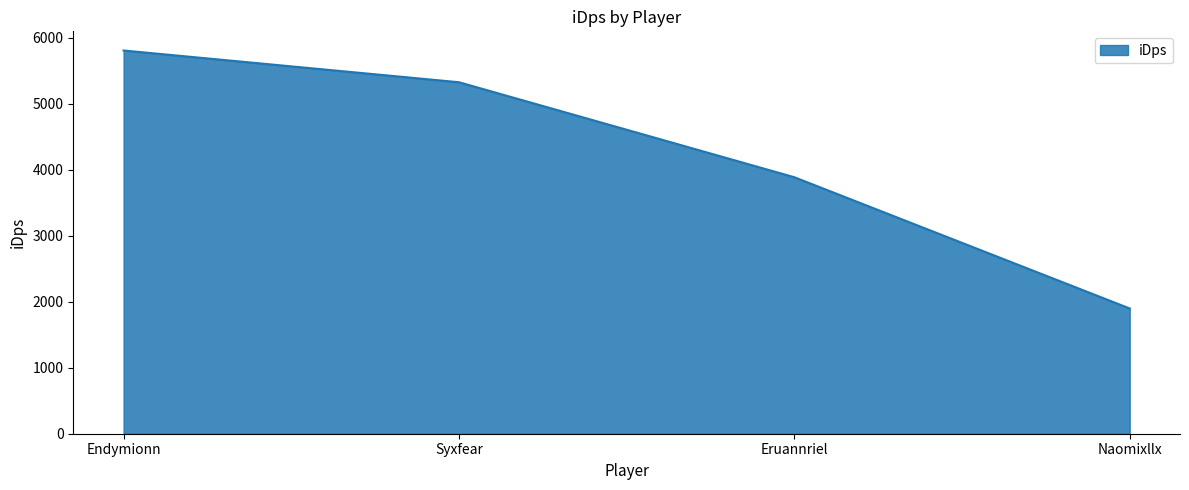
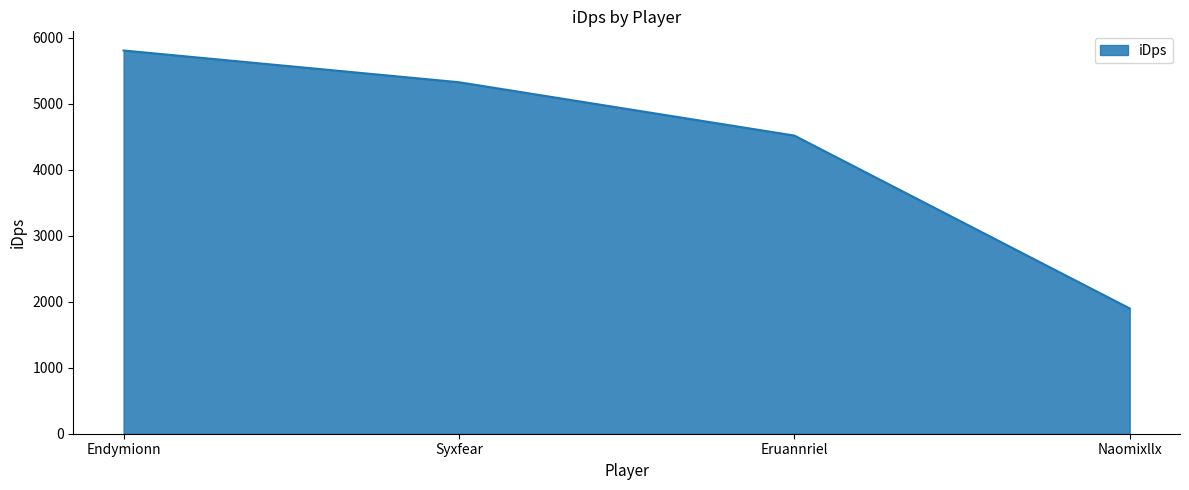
Eruannriel: 3900 -> 4500
